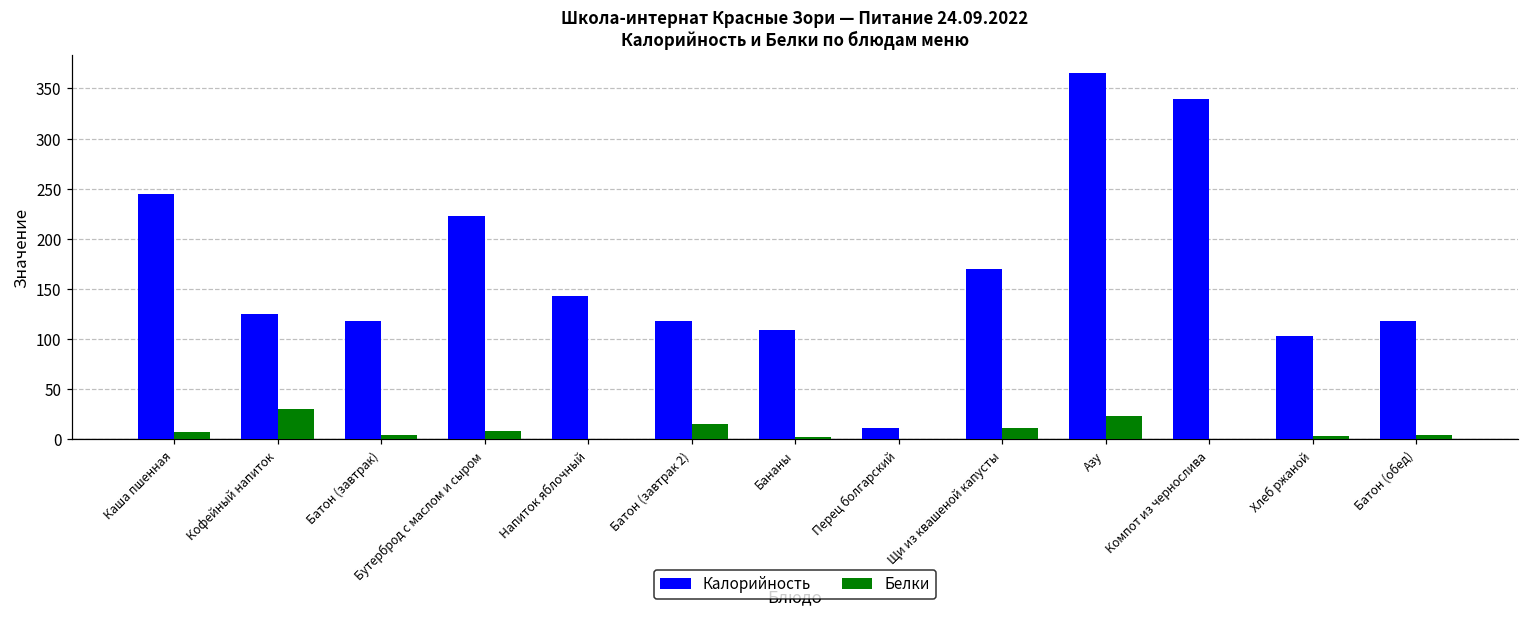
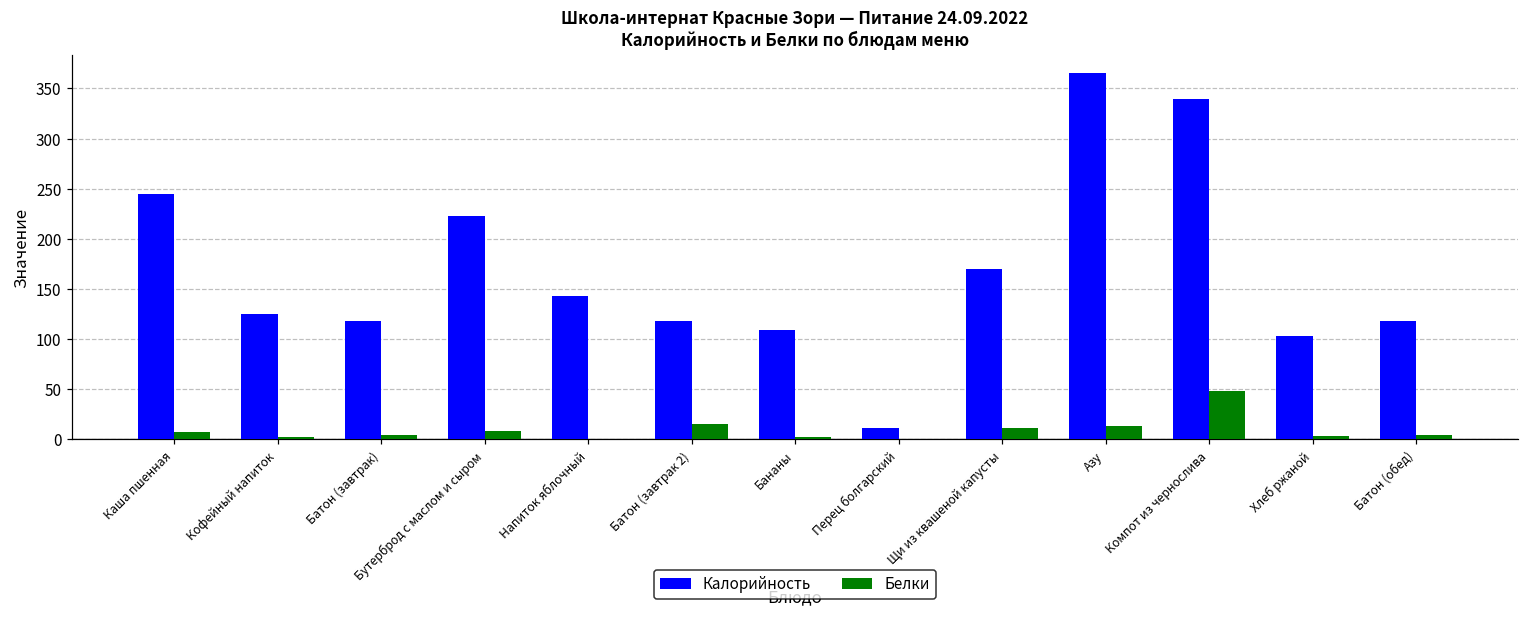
Белки, Кофейный напиток: 30 -> 0
Белки, Азу: 20 -> 10
Белки, Компот из чернослива: 0 -> 50
